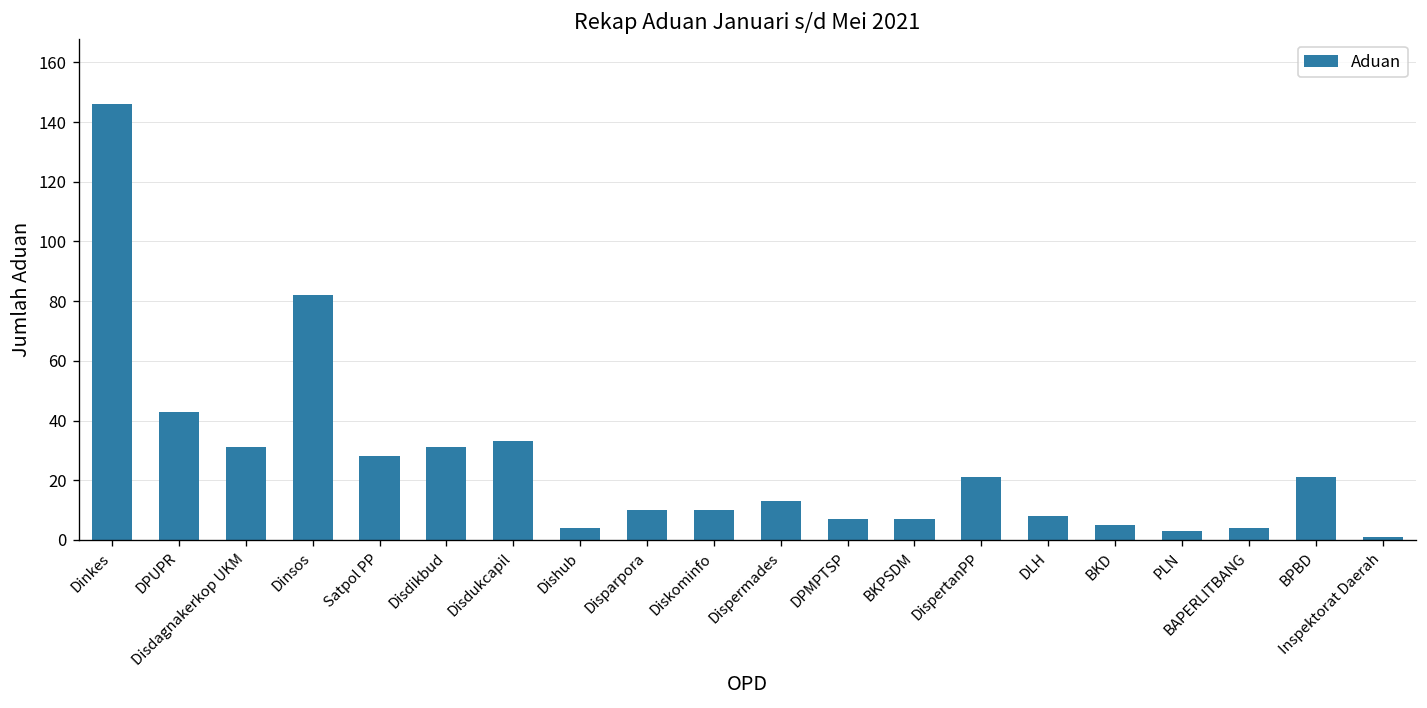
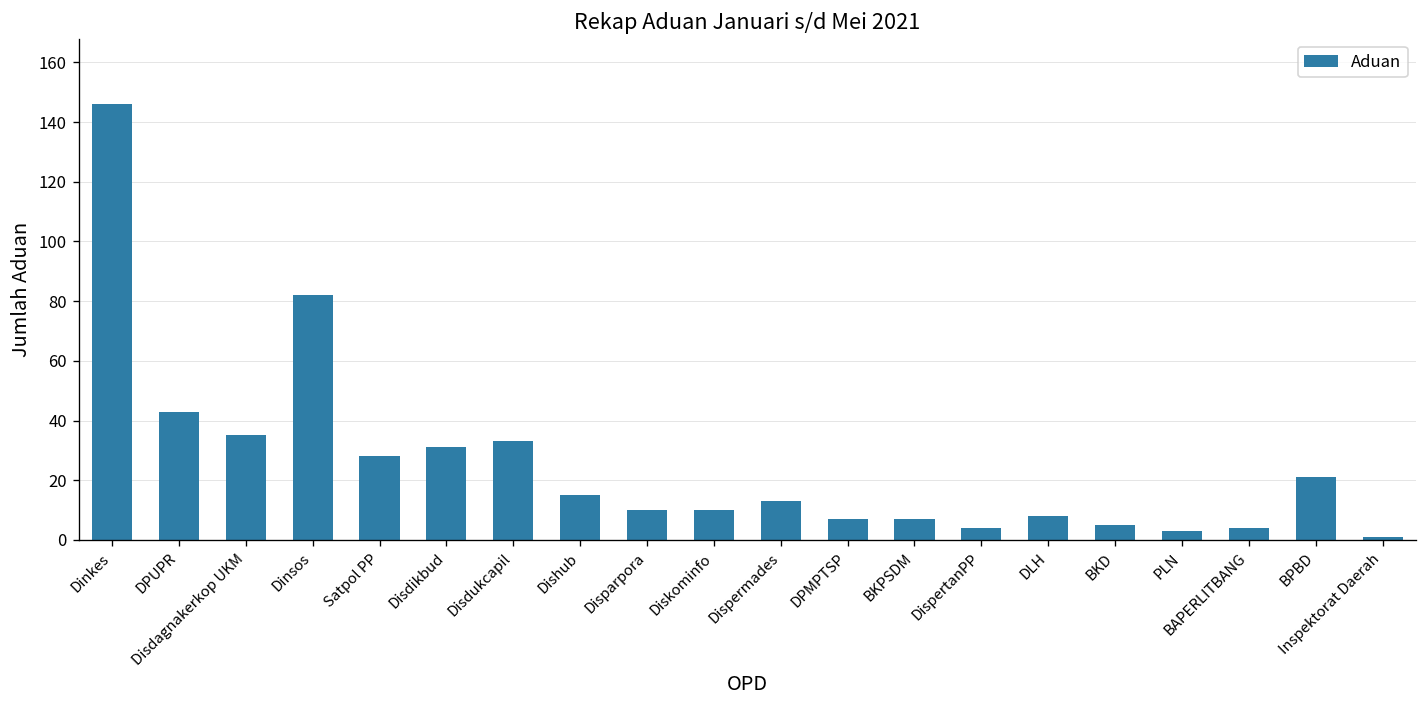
Disdagnakerkop UKM: 31 -> 35
Dishub: 4 -> 15
DispertanPP: 21 -> 4
